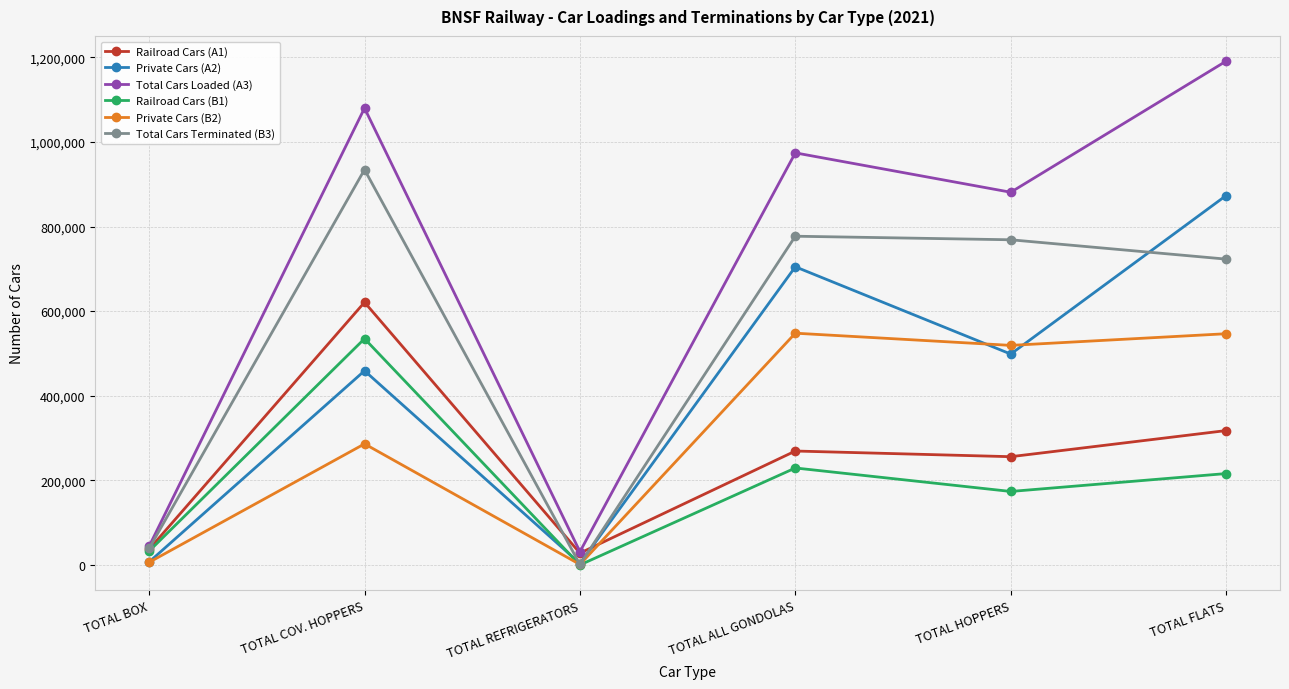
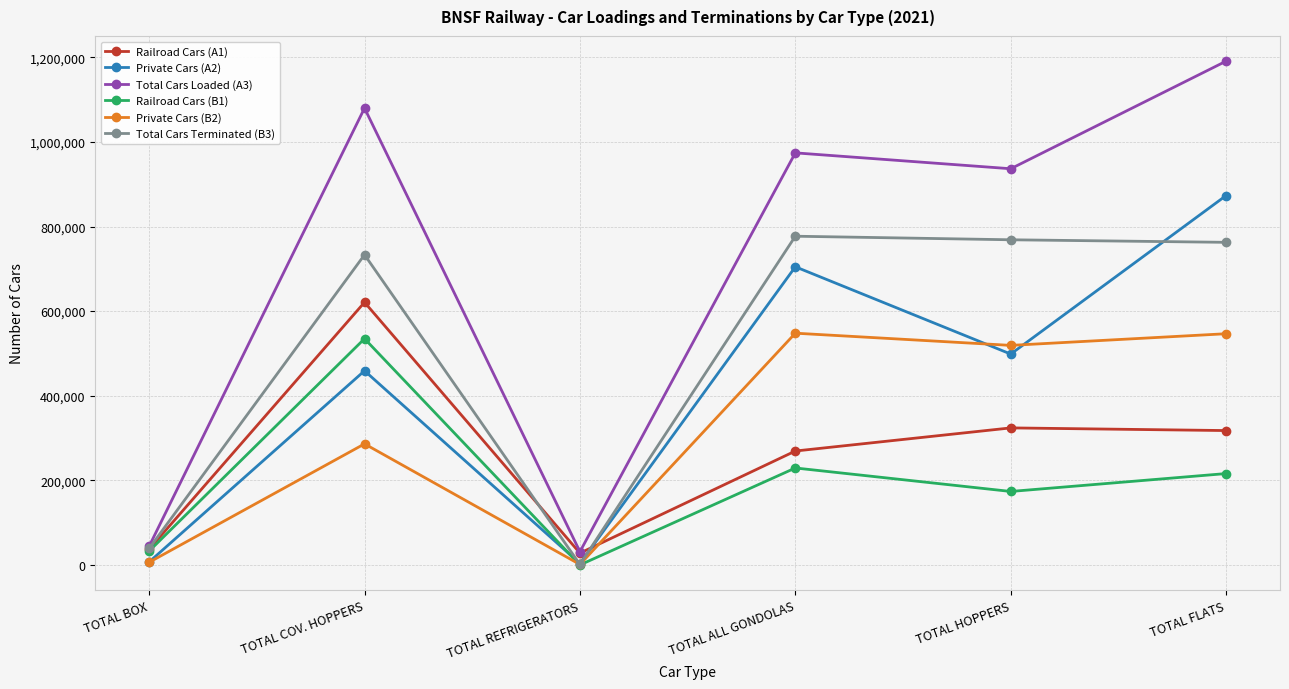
Total Cars Terminated (B3), TOTAL COV. HOPPERS: 930,000 -> 730,000
Railroad Cars (A1), TOTAL HOPPERS: 260,000 -> 320,000
Total Cars Loaded (A3), TOTAL HOPPERS: 880,000 -> 940,000
Total Cars Terminated (B3), TOTAL FLATS: 720,000 -> 760,000
